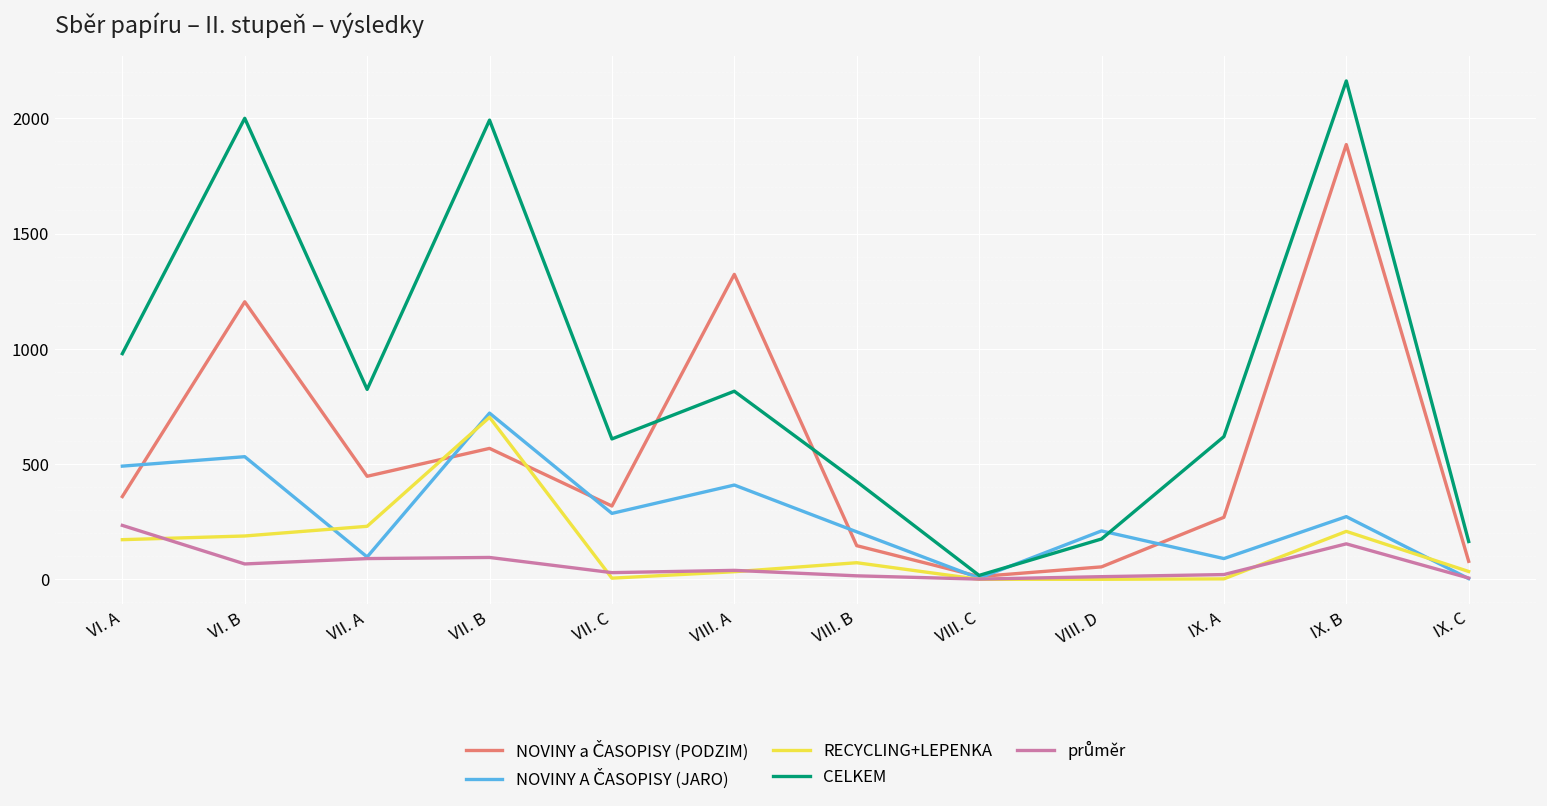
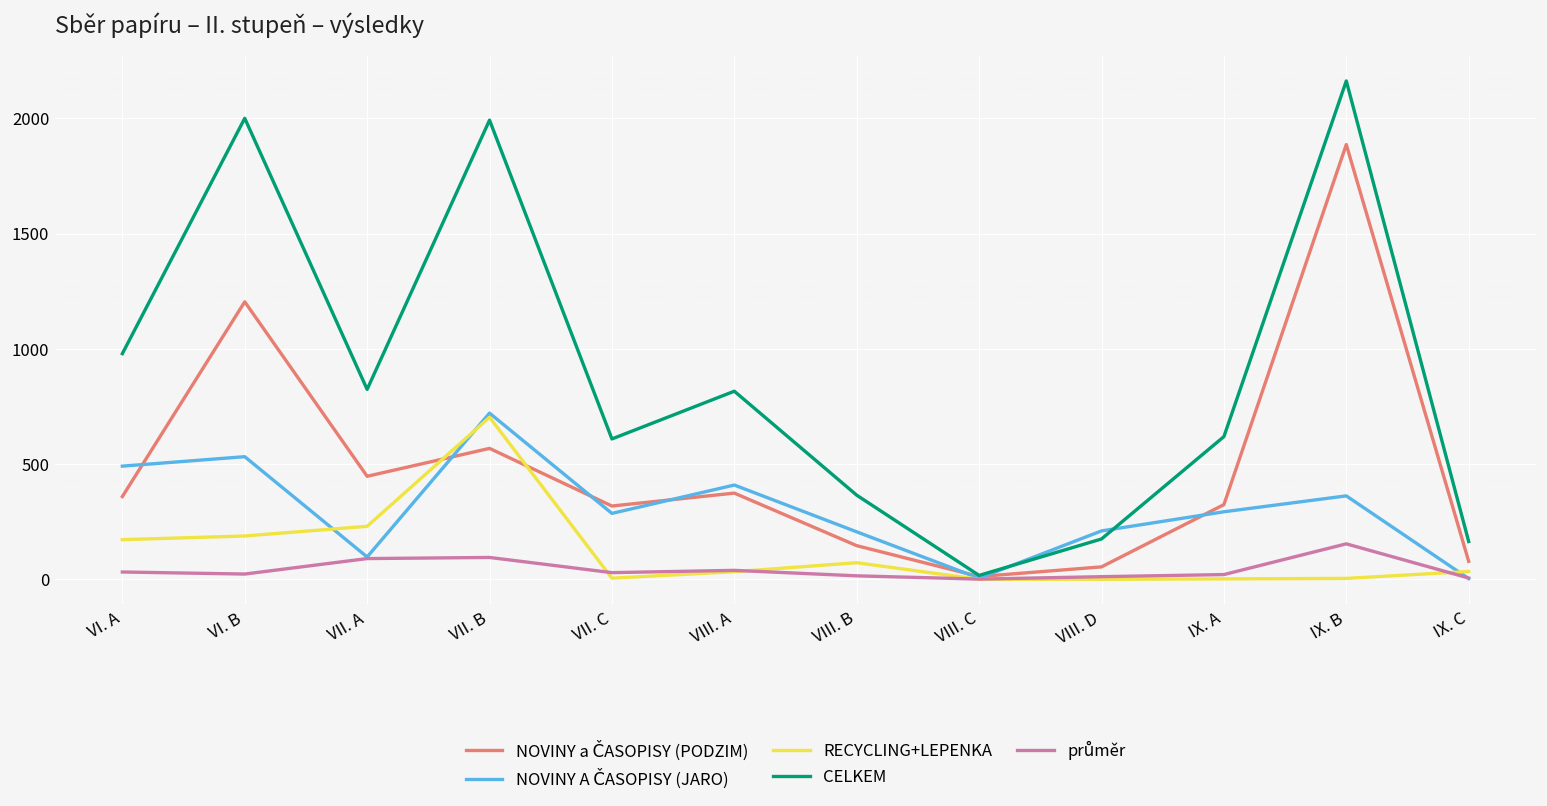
průměr, VI. A: 230 -> 30
průměr, VI. B: 70 -> 20
NOVINY a ČASOPISY (PODZIM), VIII. A: 1320 -> 370
CELKEM, VIII. B: 420 -> 370
NOVINY a ČASOPISY (PODZIM), IX. A: 270 -> 320
NOVINY A ČASOPISY (JARO), IX. A: 90 -> 290
NOVINY A ČASOPISY (JARO), IX. B: 270 -> 360
RECYCLING+LEPENKA, IX. B: 210 -> 0
